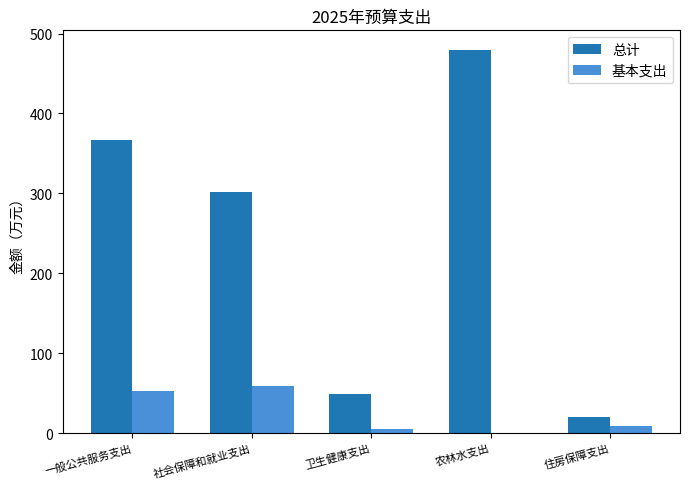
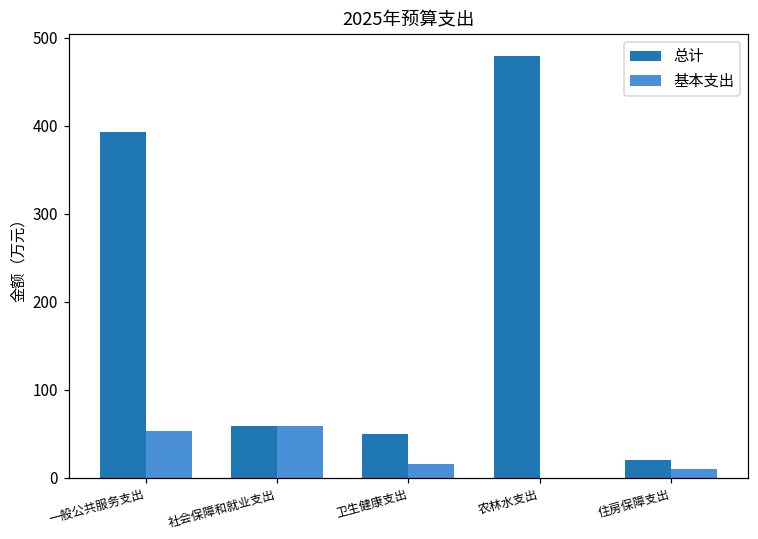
总计, 一般公共服务支出: 370 -> 390
总计, 社会保障和就业支出: 300 -> 60
基本支出, 卫生健康支出: 10 -> 20
